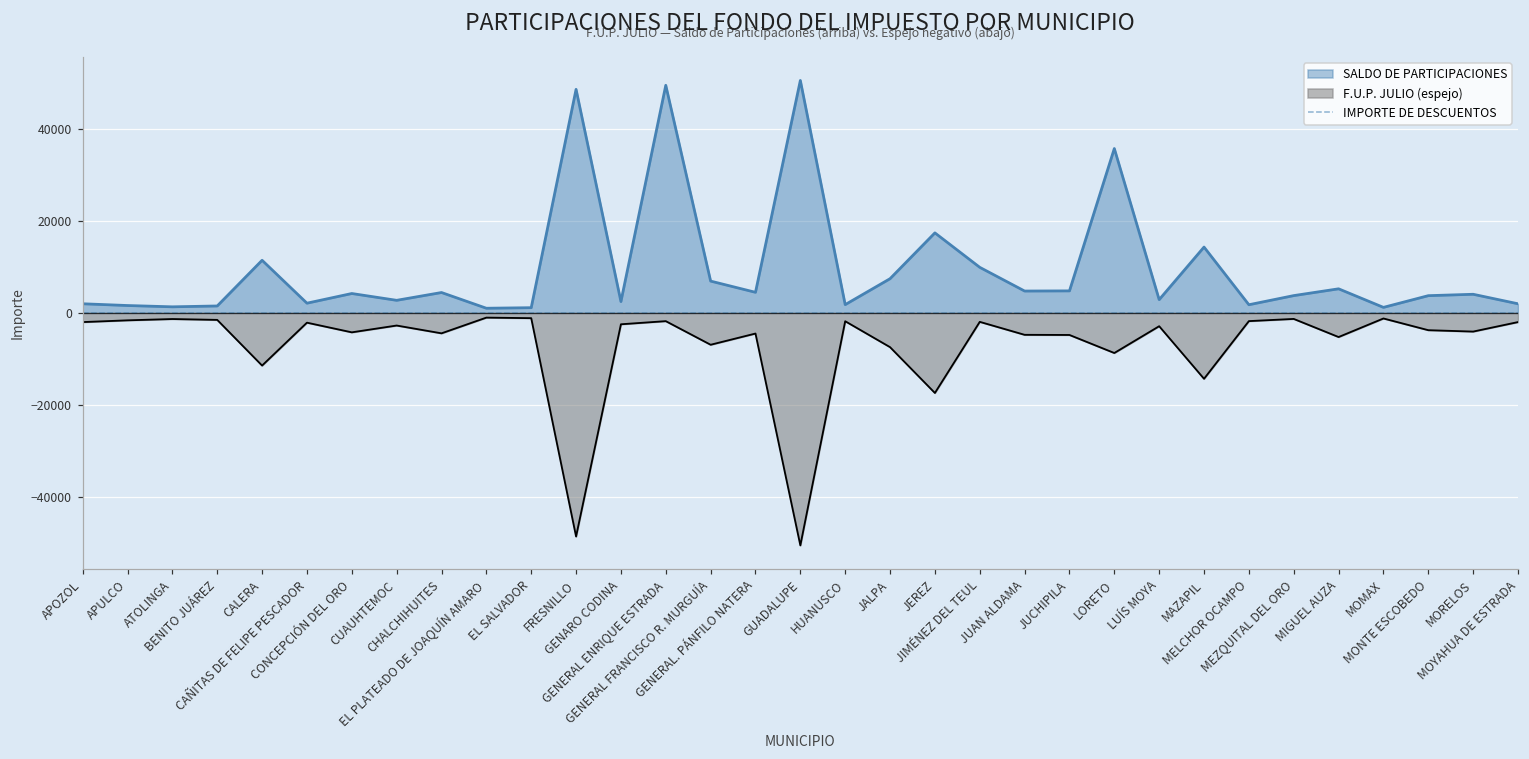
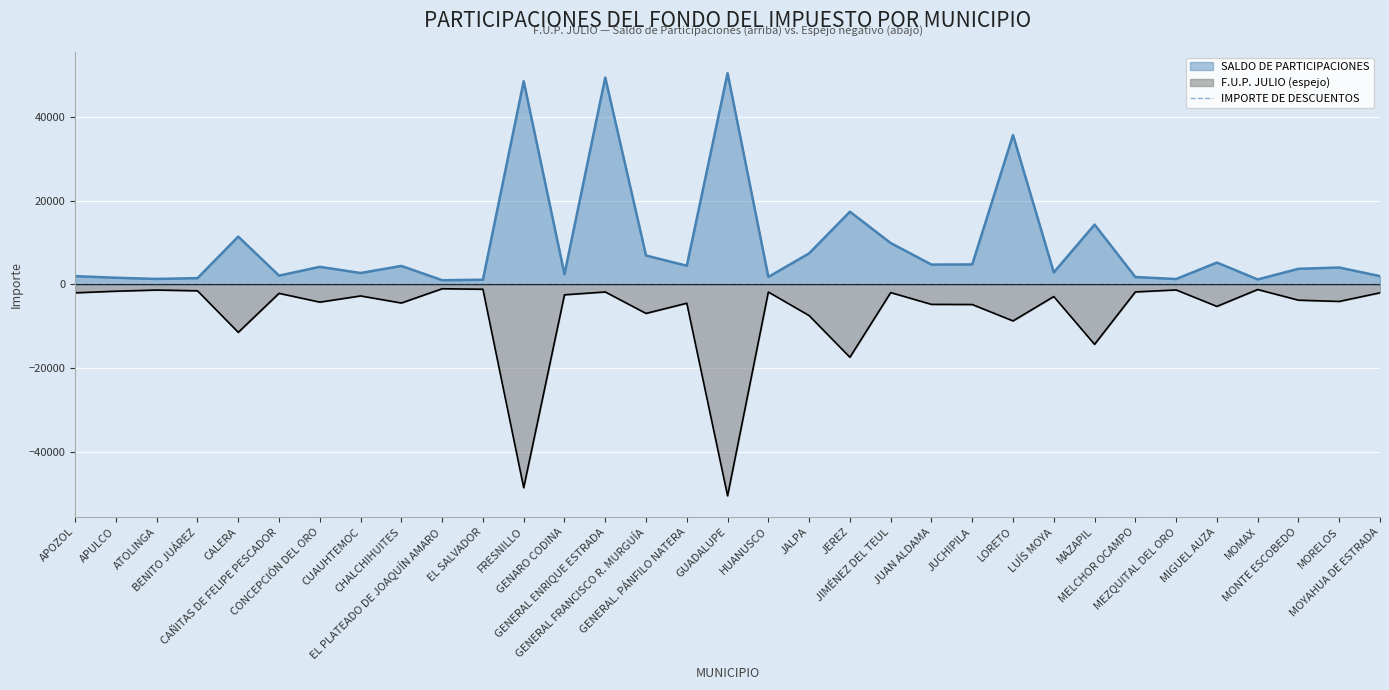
SALDO DE PARTICIPACIONES, MEZQUITAL DEL ORO: 4000 -> 1000
